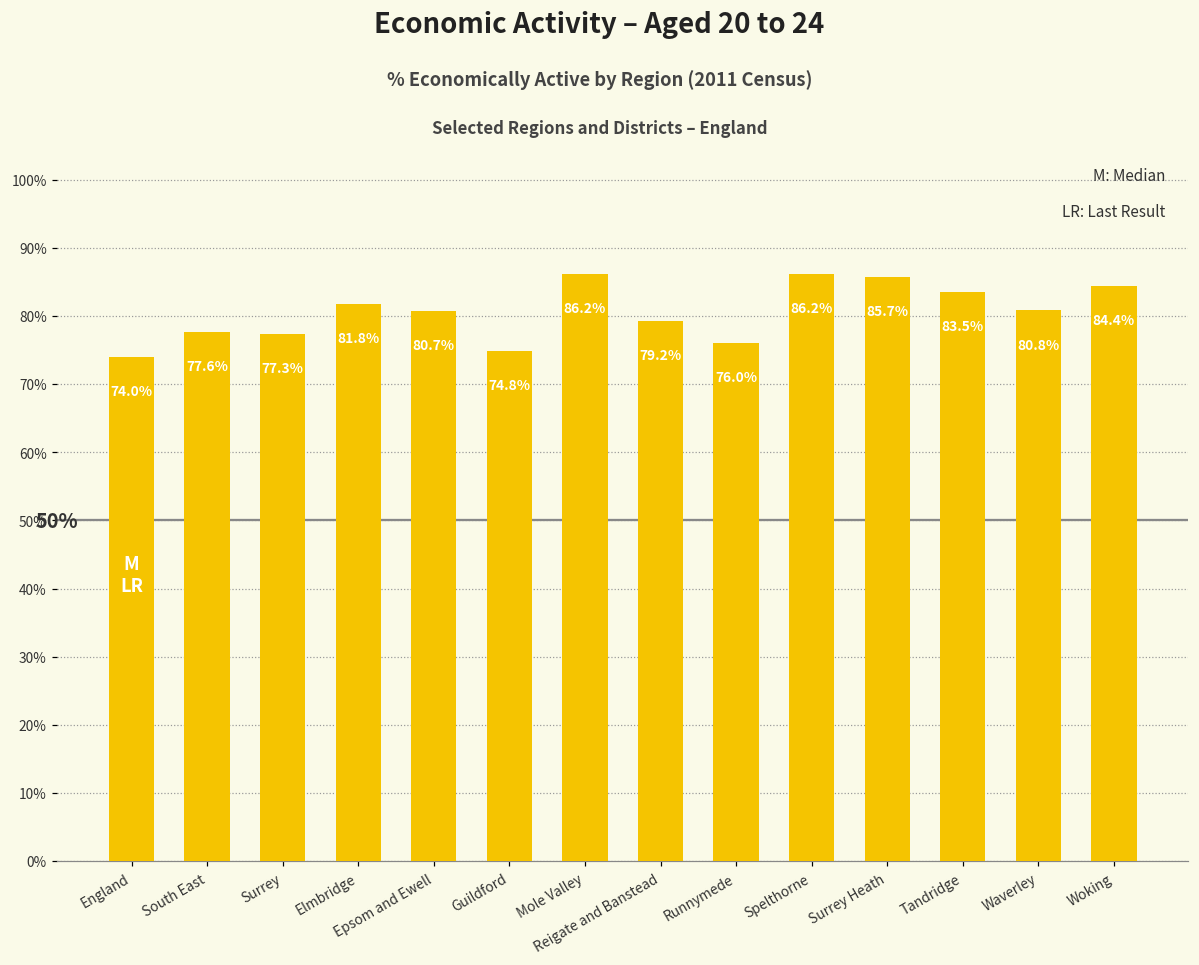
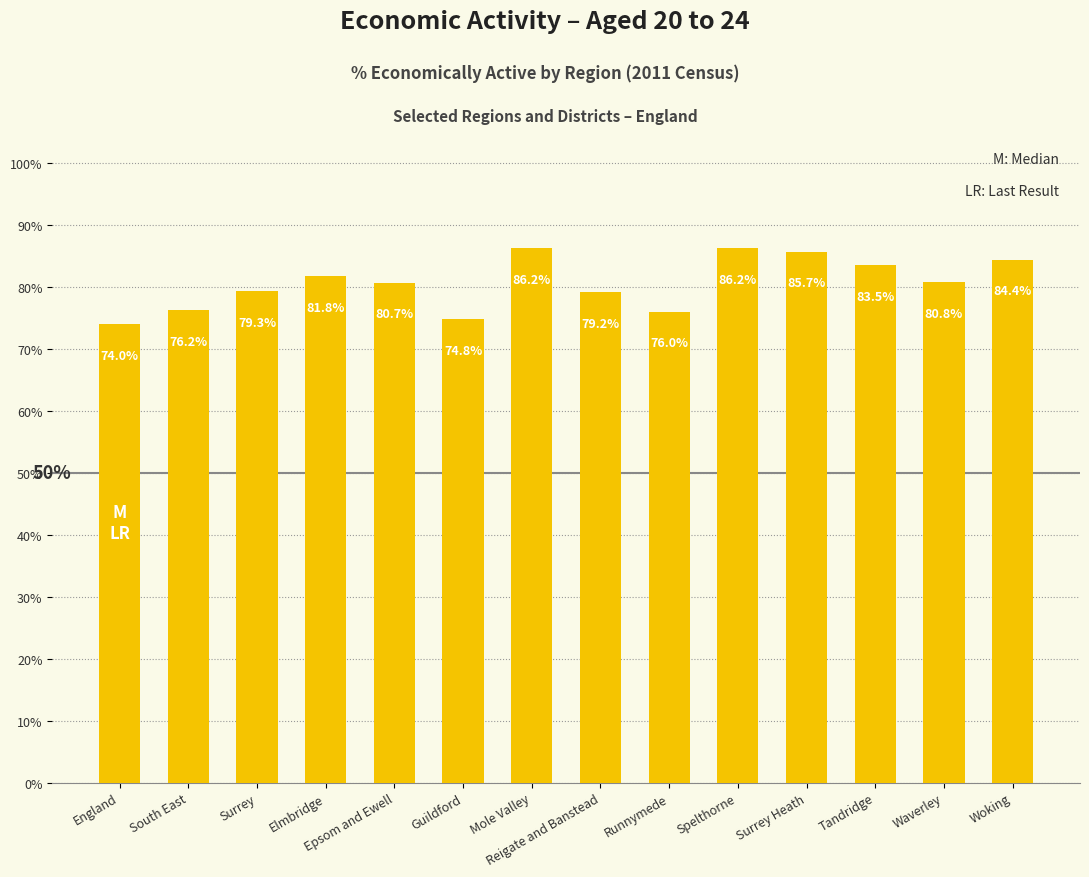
South East: 77.6% -> 76.2%
Surrey: 77.3% -> 79.3%
